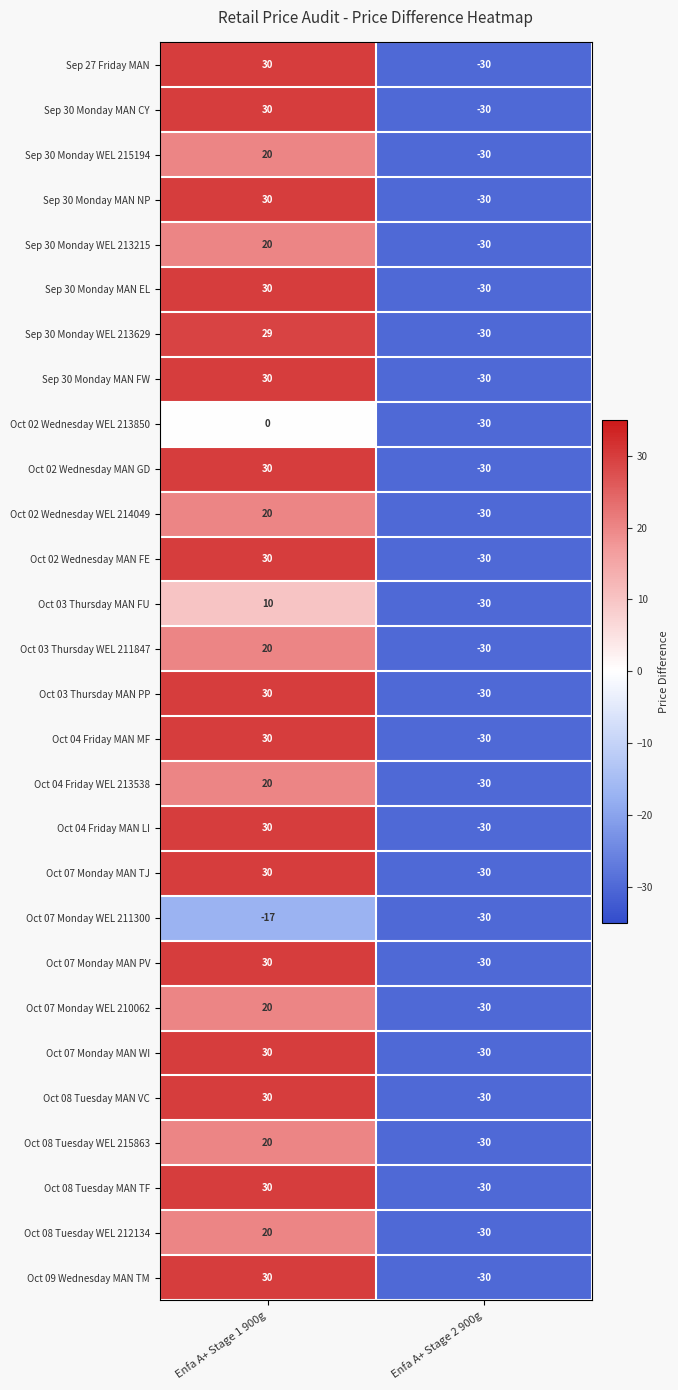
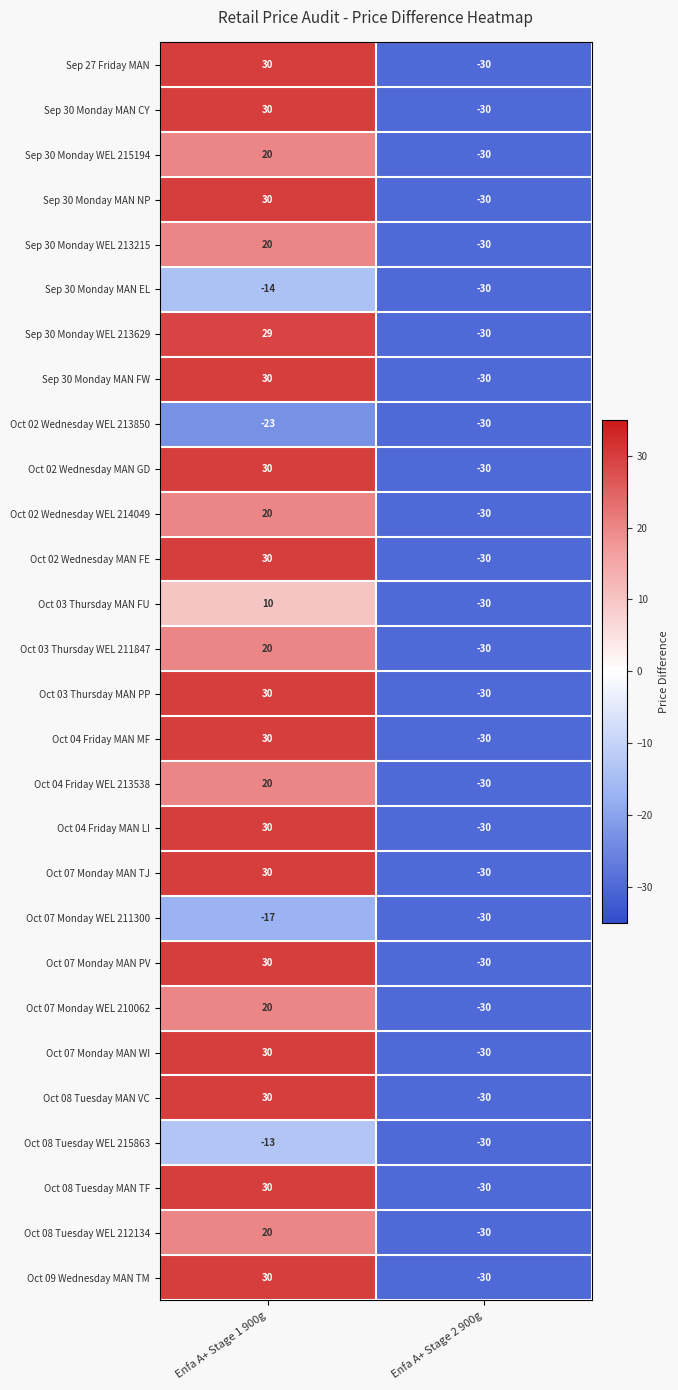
Sep 30 Monday MAN EL, Enfa A+ Stage 1 900g: 30 -> -14
Oct 02 Wednesday WEL 213850, Enfa A+ Stage 1 900g: 0 -> -23
Oct 08 Tuesday WEL 215863, Enfa A+ Stage 1 900g: 20 -> -13
